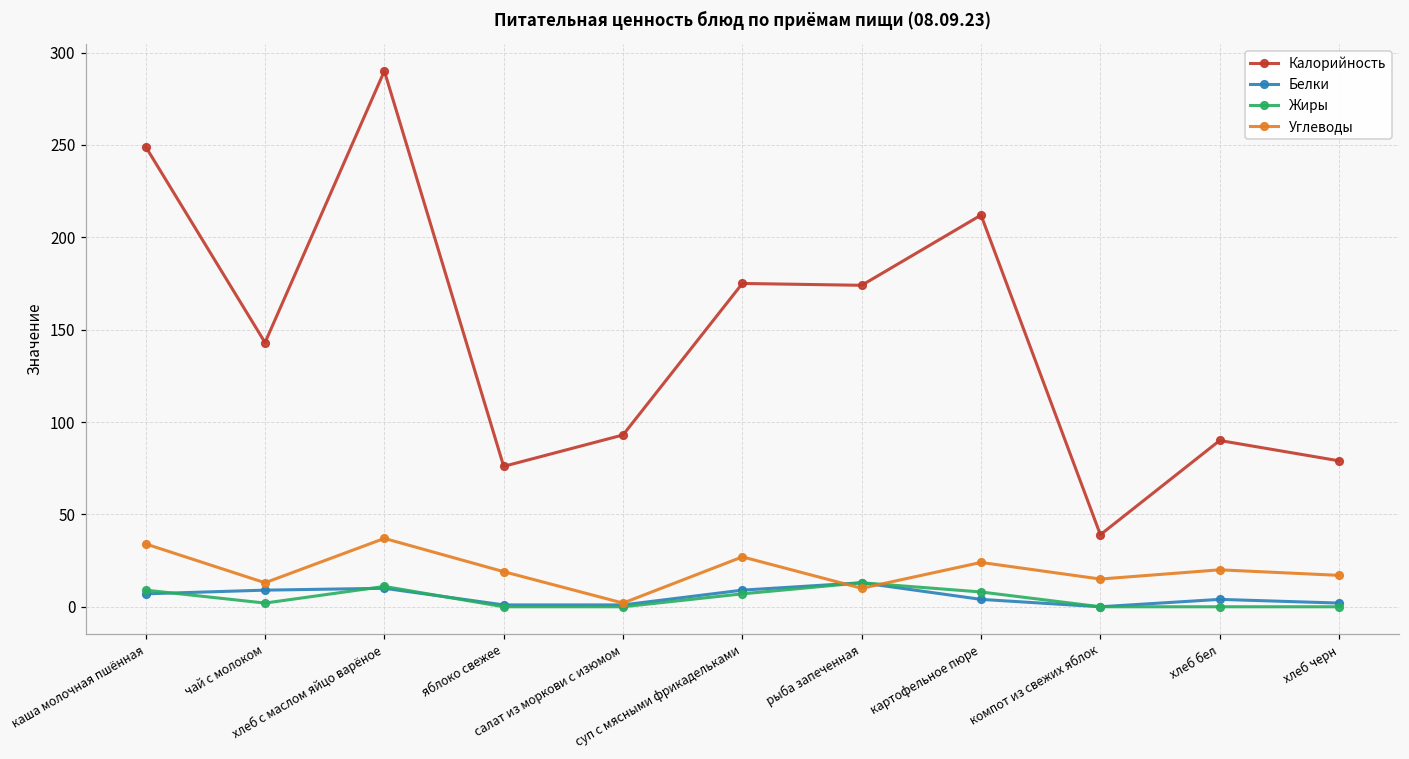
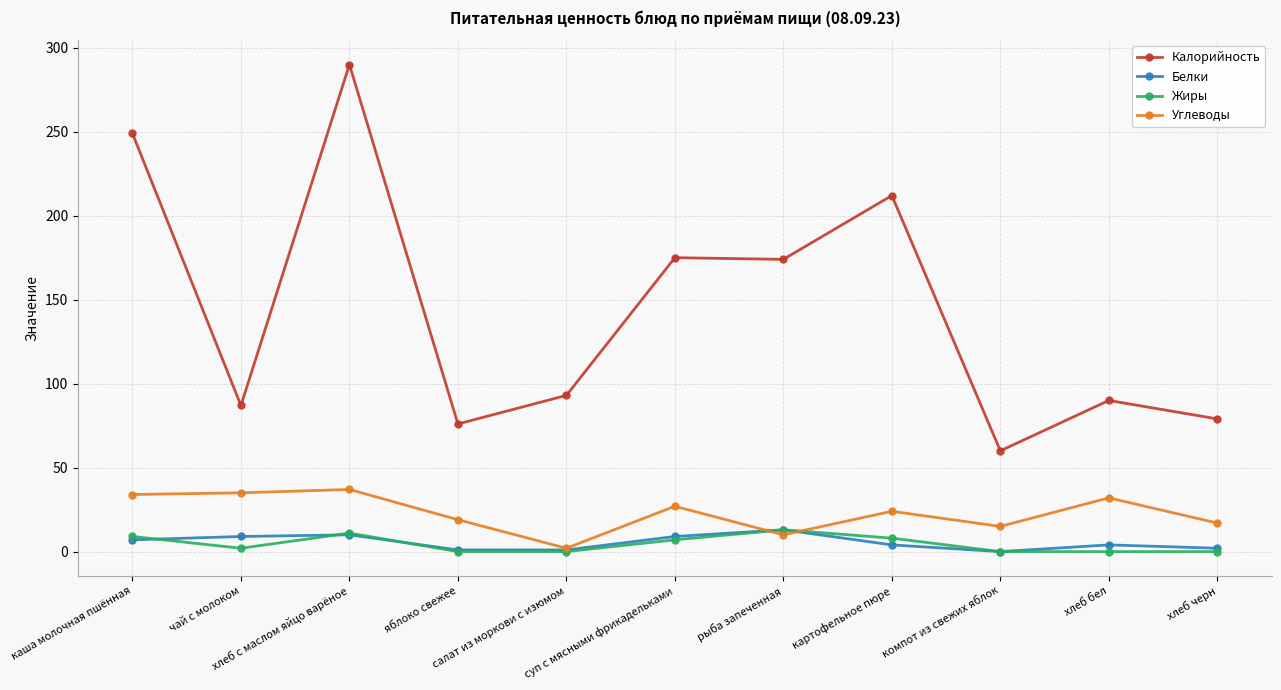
Калорийность, чай с молоком: 143 -> 87
Углеводы, чай с молоком: 13 -> 35
Калорийность, компот из свежих яблок: 39 -> 60
Углеводы, хлеб бел: 20 -> 32
